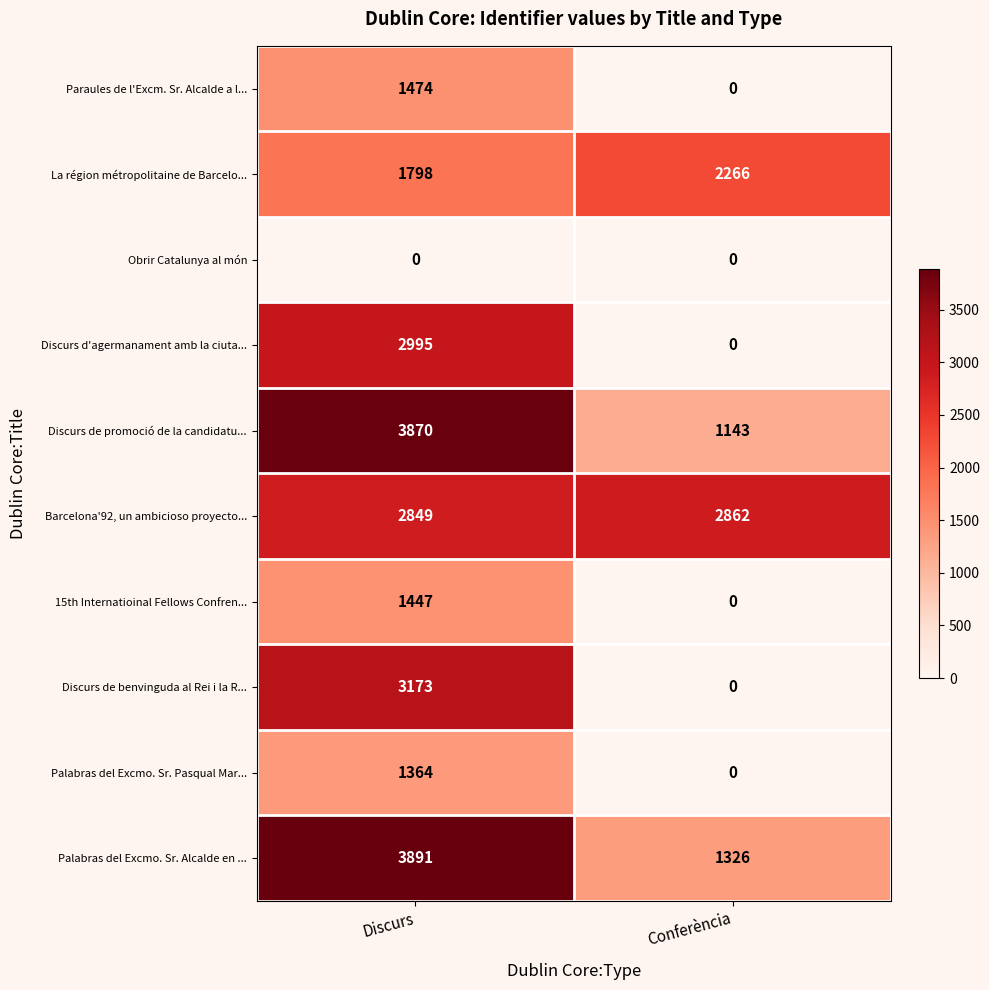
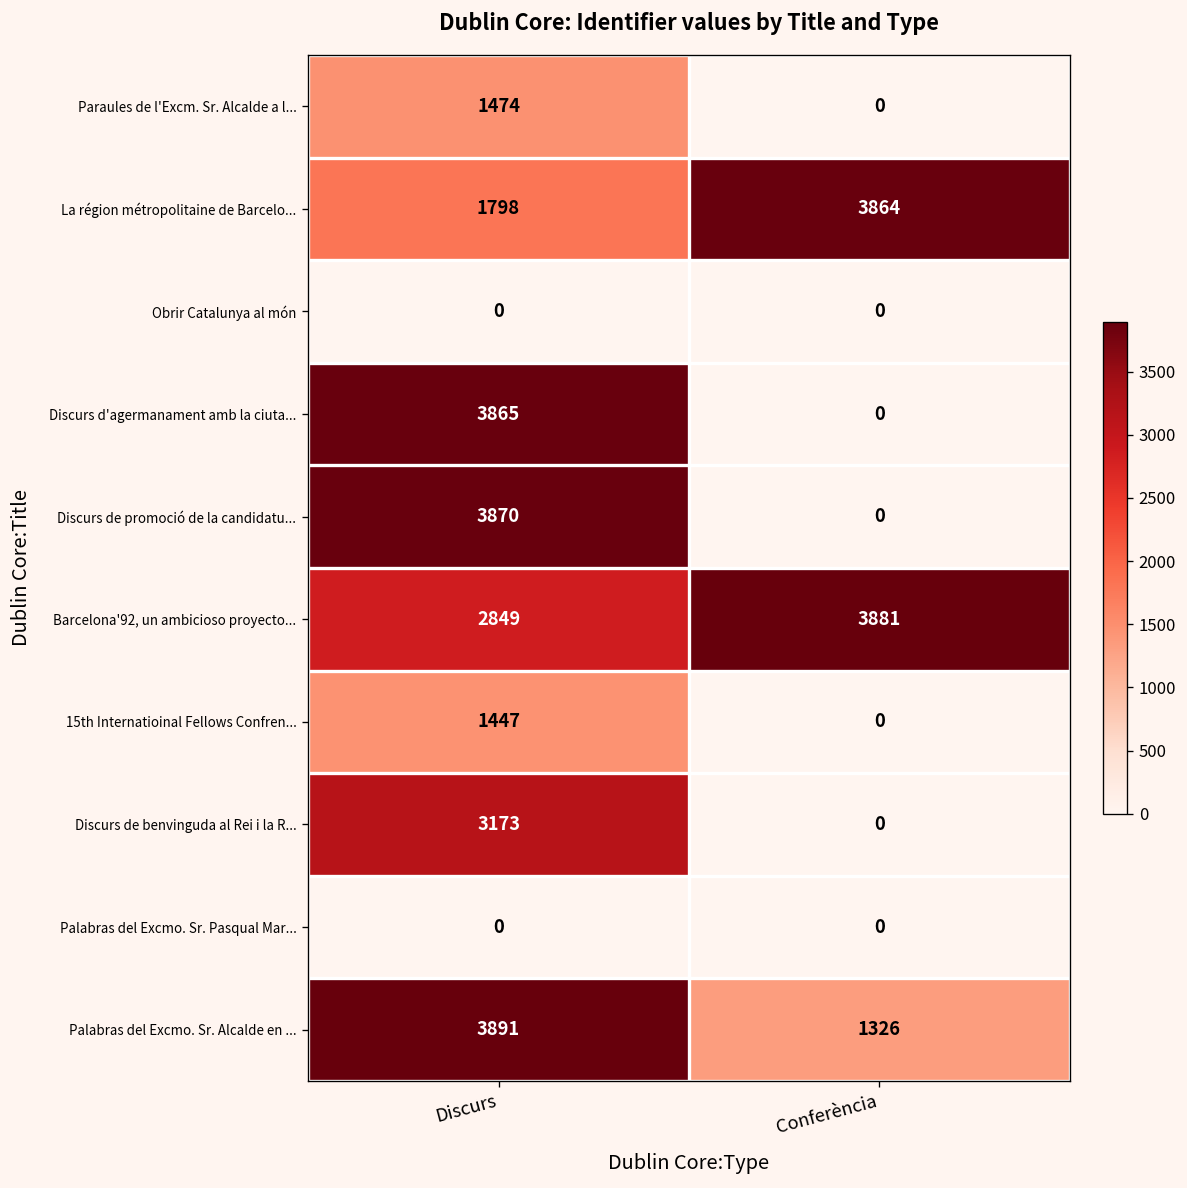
La région métropolitaine de Barcelo..., Conferència: 2266 -> 3864
Discurs d'agermanament amb la ciuta..., Discurs: 2995 -> 3865
Discurs de promoció de la candidatu..., Conferència: 1143 -> 0
Barcelona'92, un ambicioso proyecto..., Conferència: 2862 -> 3881
Palabras del Excmo. Sr. Pasqual Mar..., Discurs: 1364 -> 0
